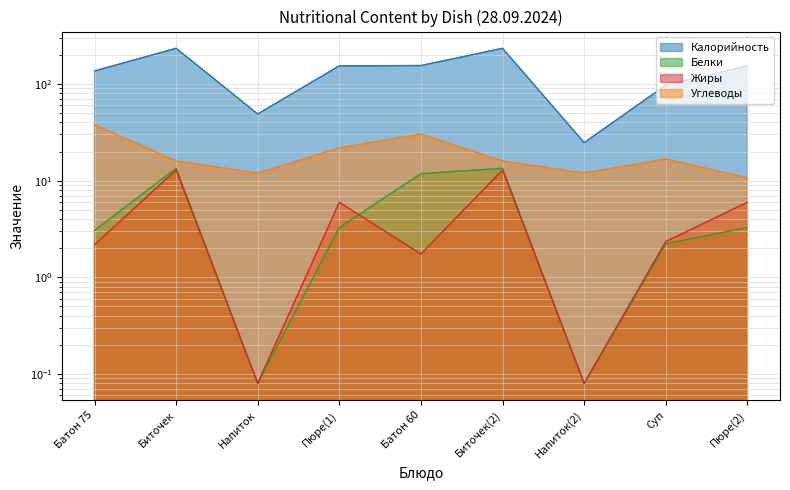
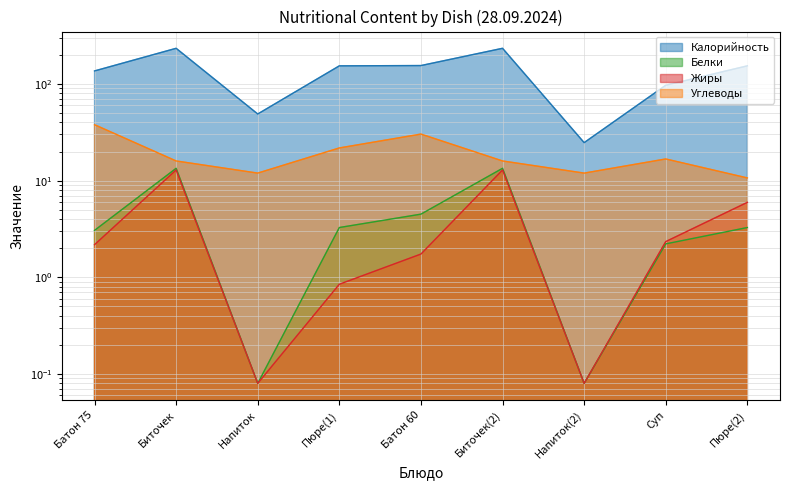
Жиры, Пюре(1): 6 -> 0.8
Белки, Батон 60: 12 -> 5
